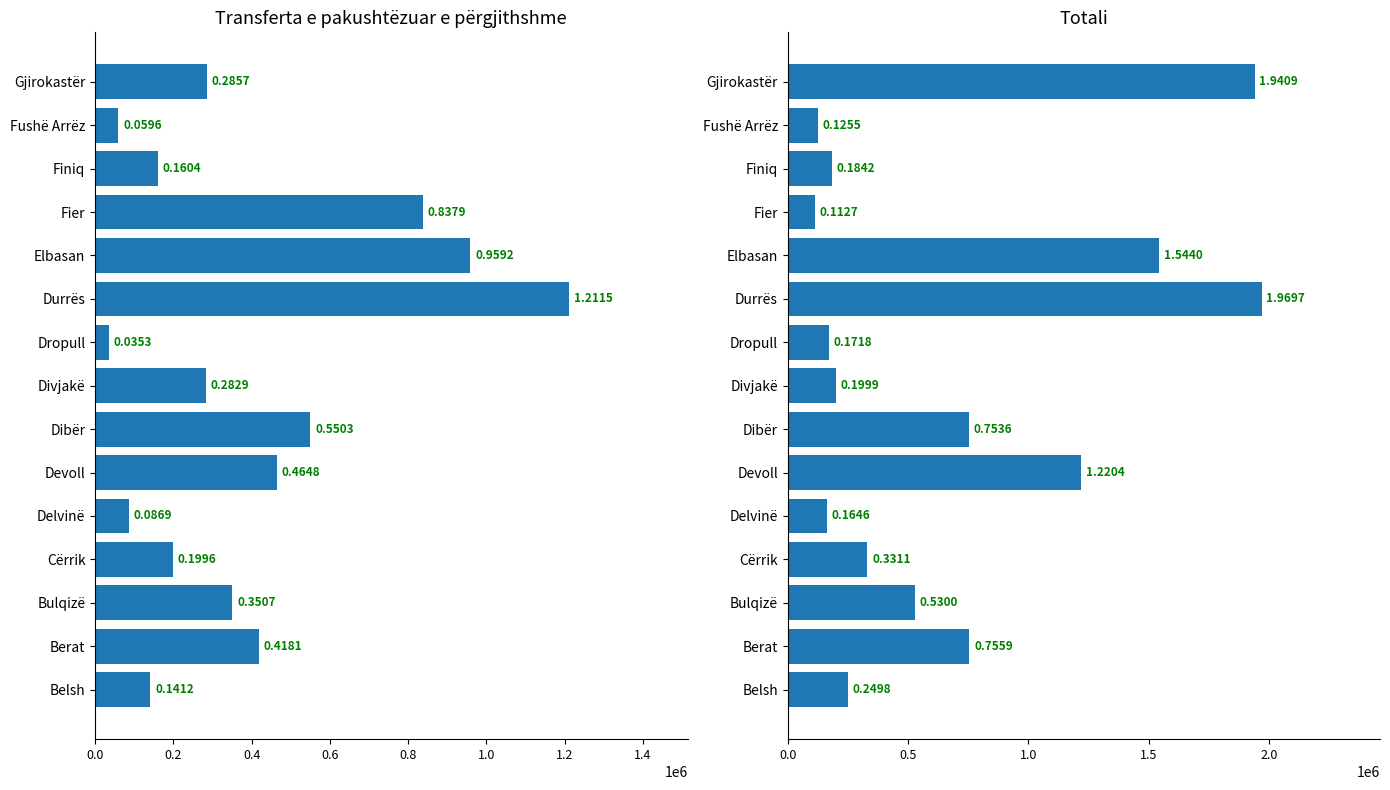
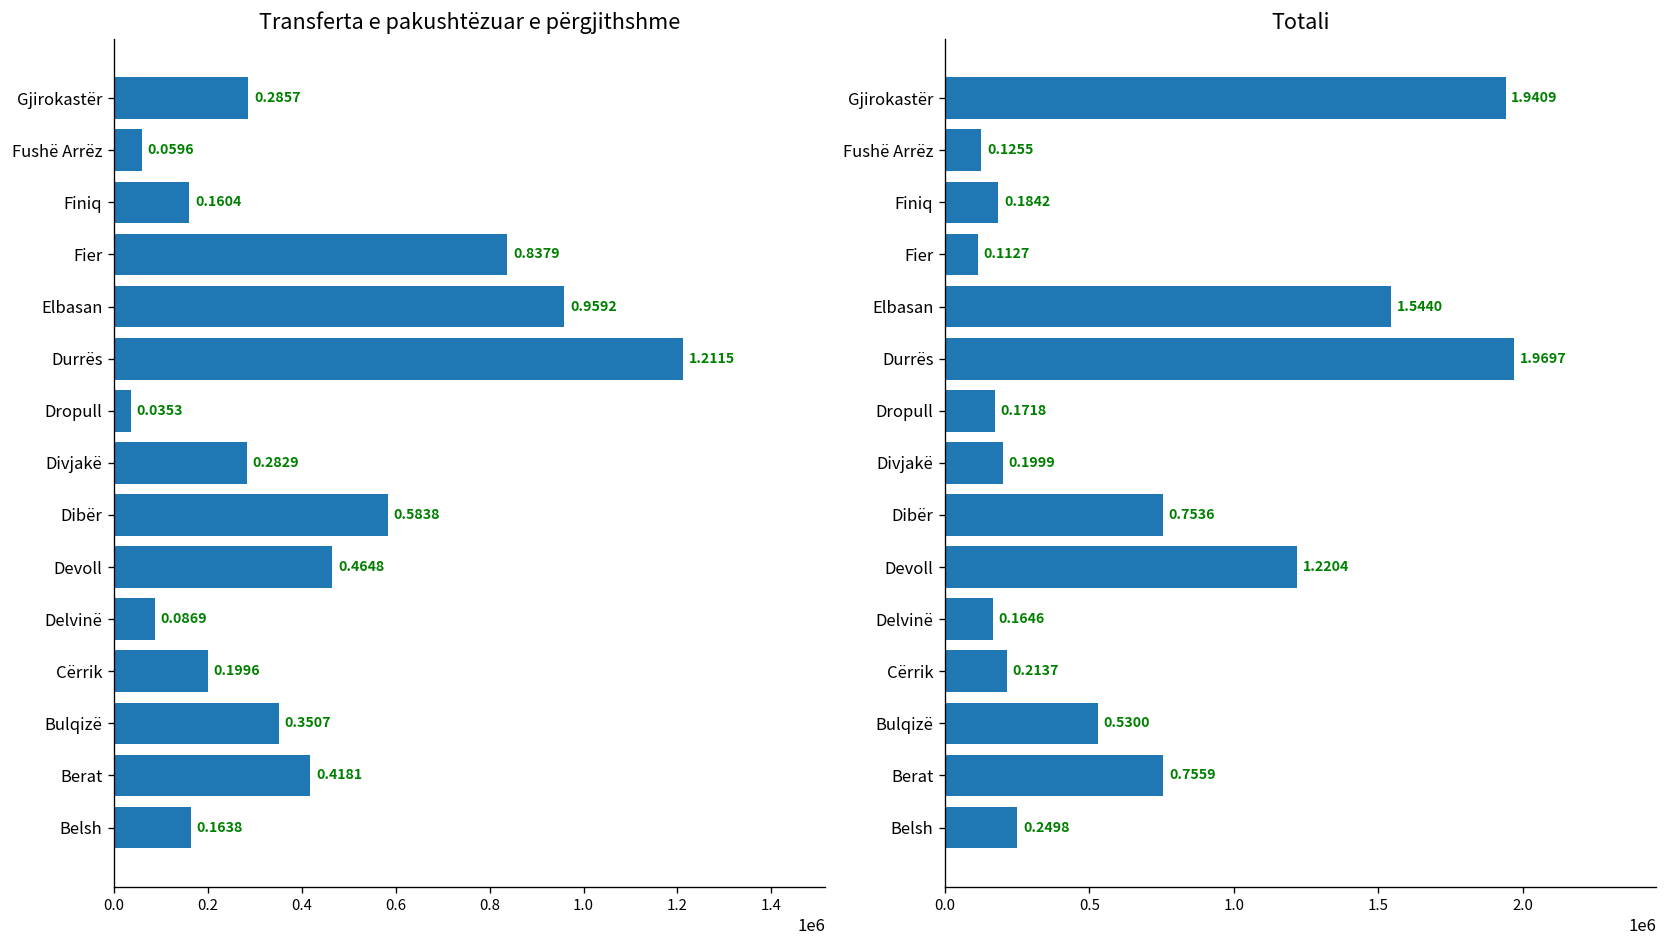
Transferta e pakushtëzuar e përgjithshme, Dibër: 0.5503 -> 0.5838
Transferta e pakushtëzuar e përgjithshme, Belsh: 0.1412 -> 0.1638
Totali, Cërrik: 0.3311 -> 0.2137
